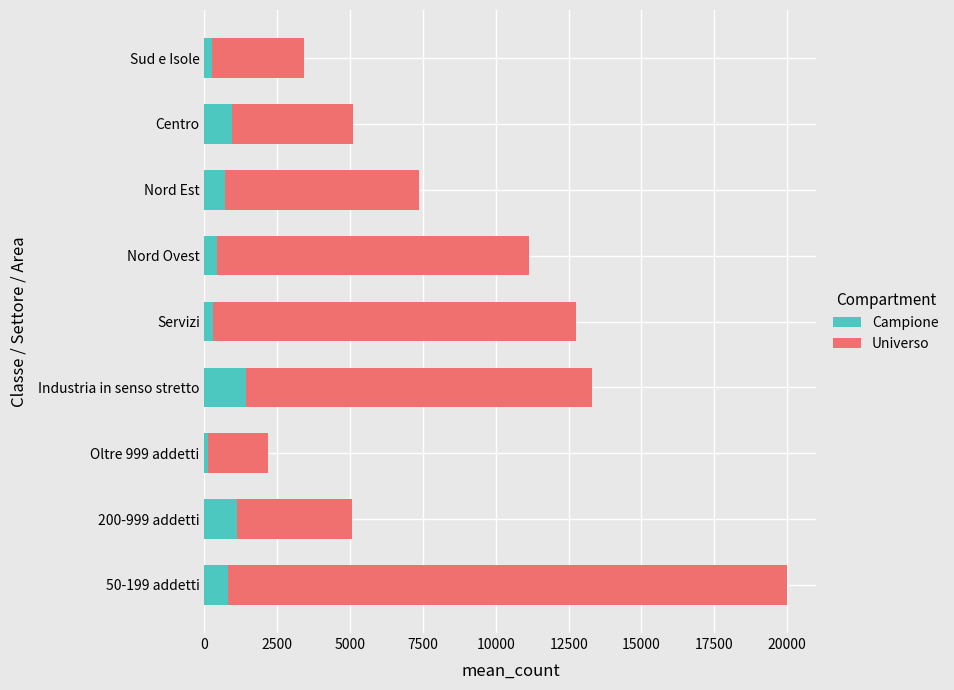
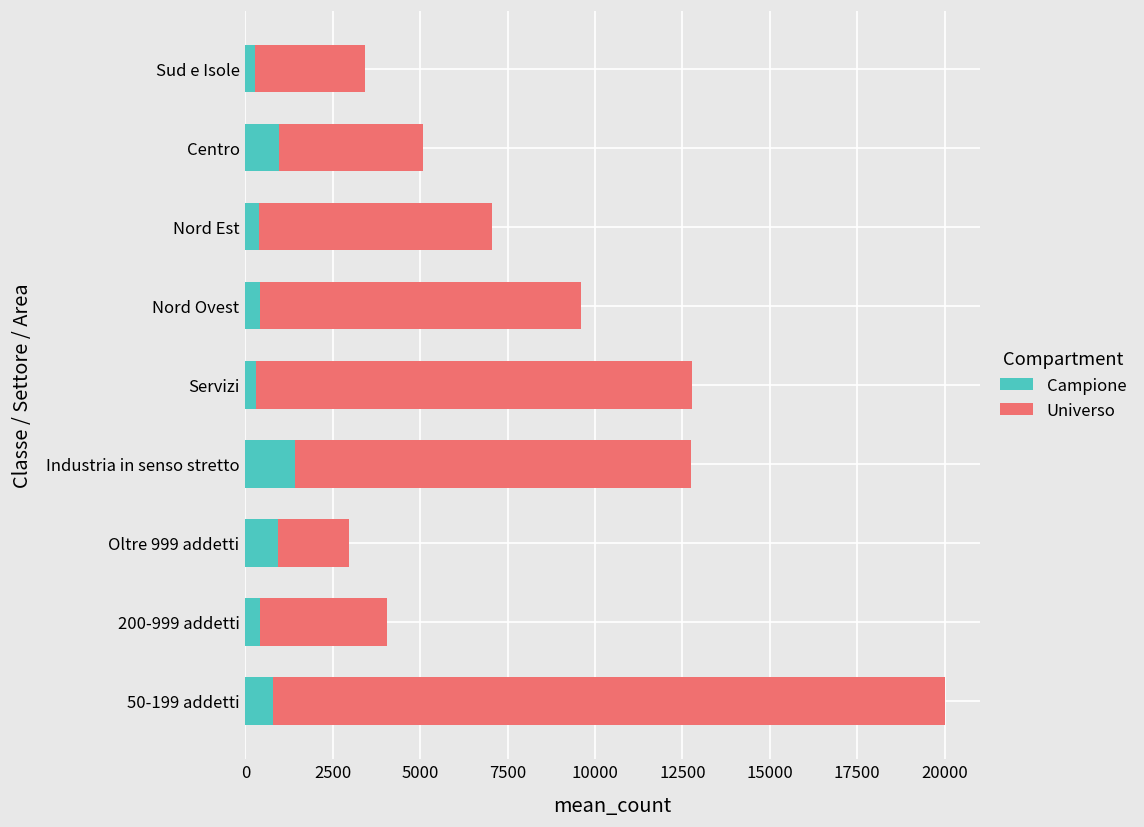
Campione, Nord Est: 700 -> 400
Universo, Nord Ovest: 10700 -> 9200
Universo, Industria in senso stretto: 11900 -> 11300
Campione, Oltre 999 addetti: 100 -> 900
Campione, 200-999 addetti: 1100 -> 400
Universo, 200-999 addetti: 3900 -> 3600
